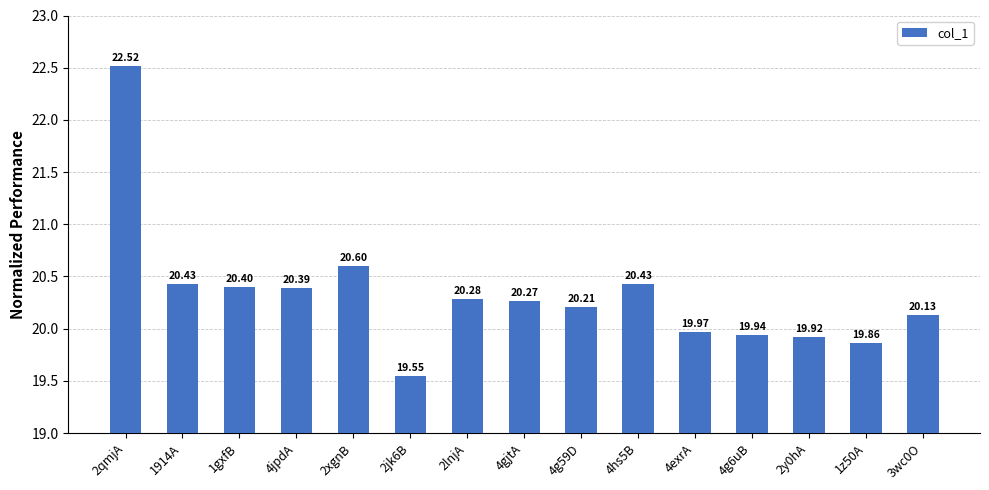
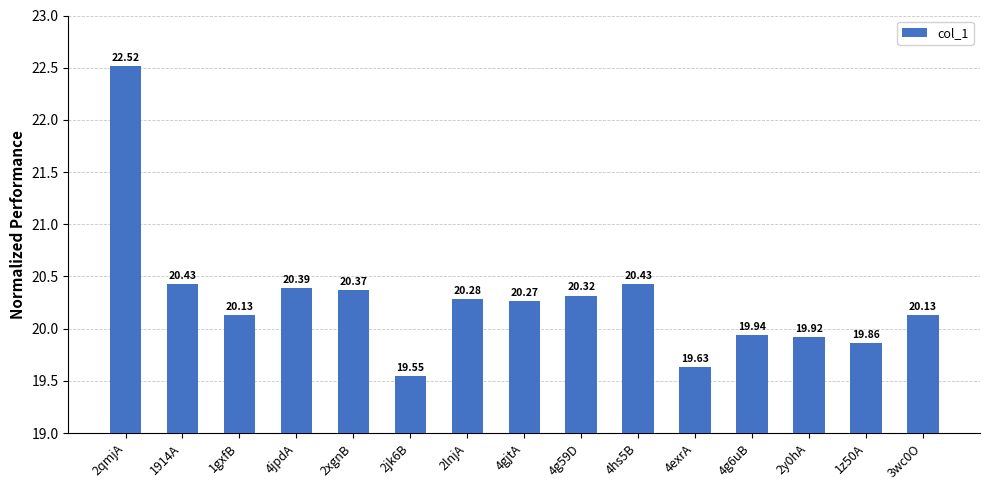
1gxfB: 20.40 -> 20.13
2xgnB: 20.60 -> 20.37
4g59D: 20.21 -> 20.32
4exrA: 19.97 -> 19.63
